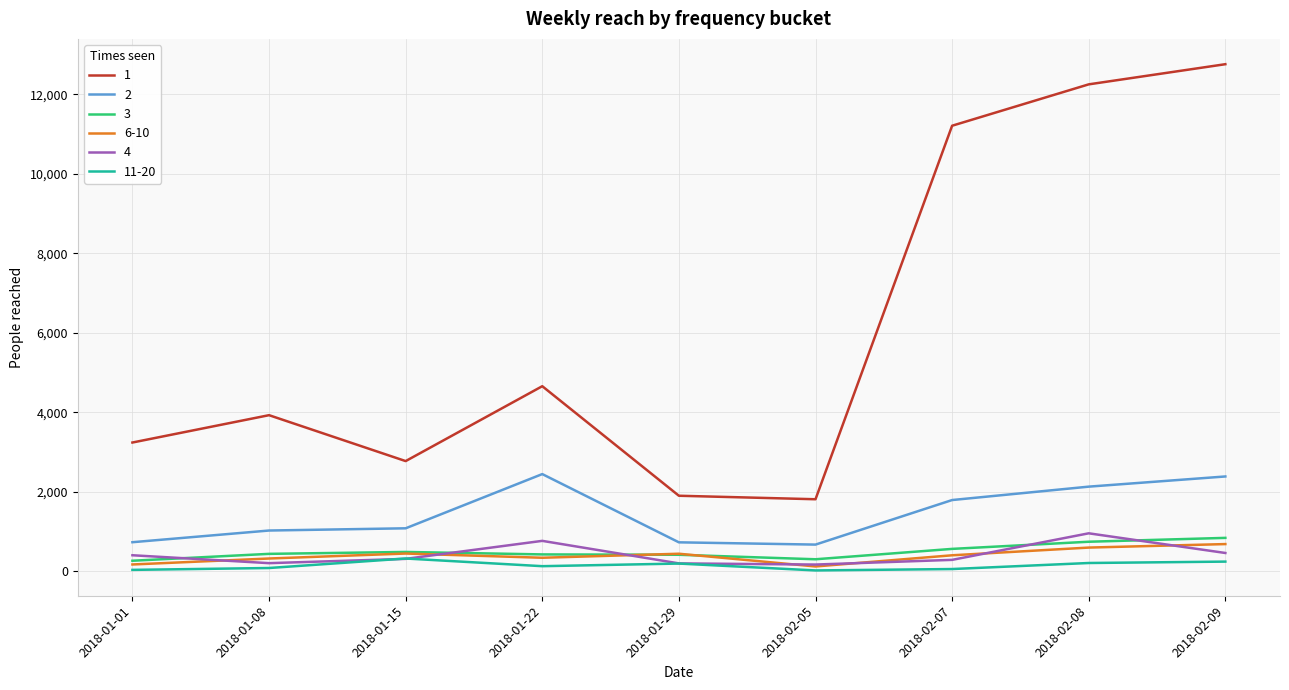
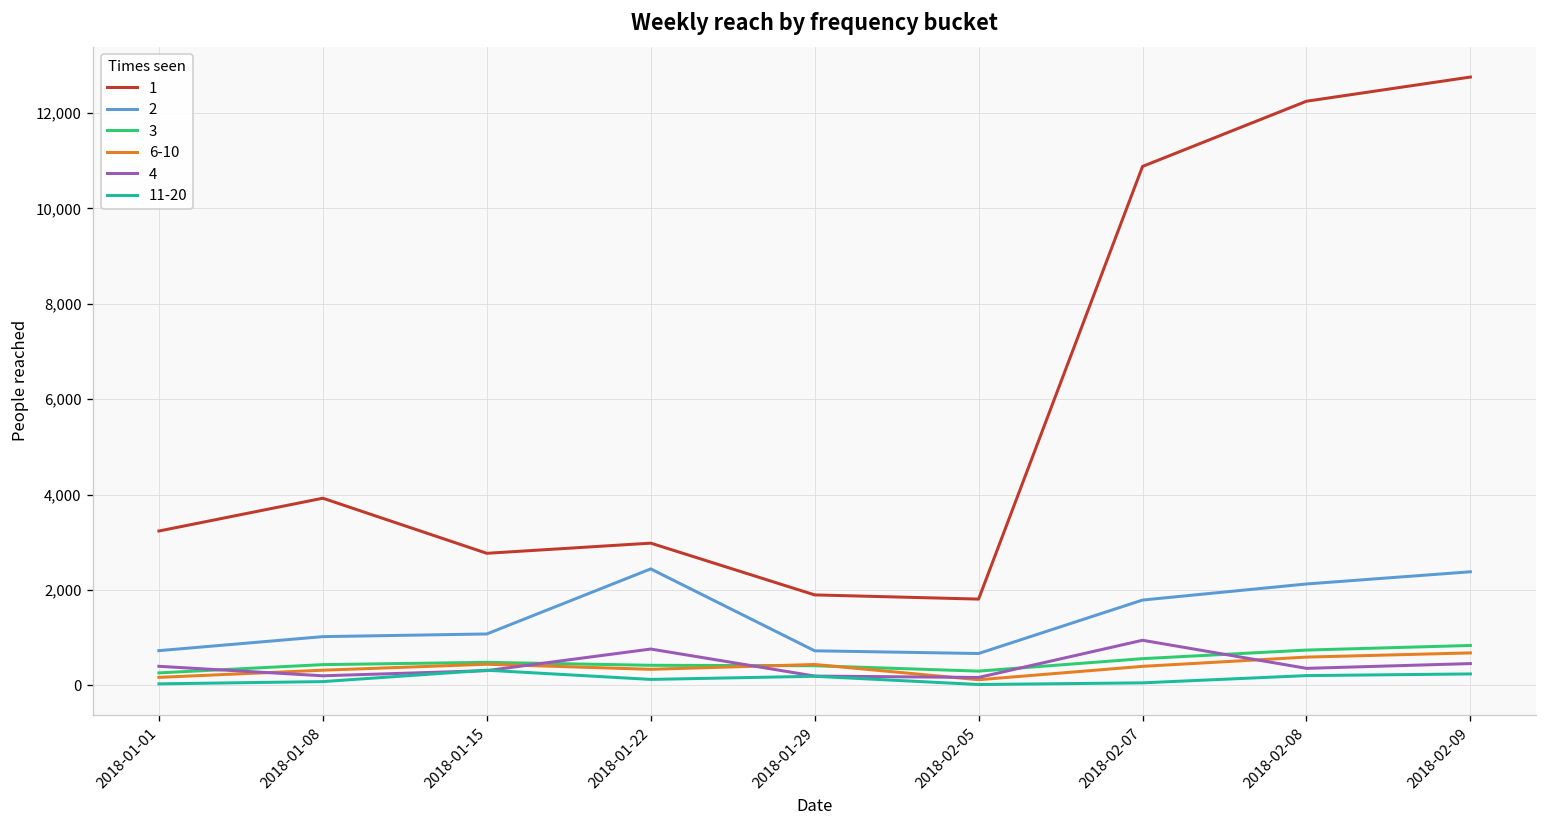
1, 2018-01-22: 4,700 -> 3,000
1, 2018-02-07: 11,200 -> 10,900
4, 2018-02-07: 300 -> 900
4, 2018-02-08: 1,000 -> 400
